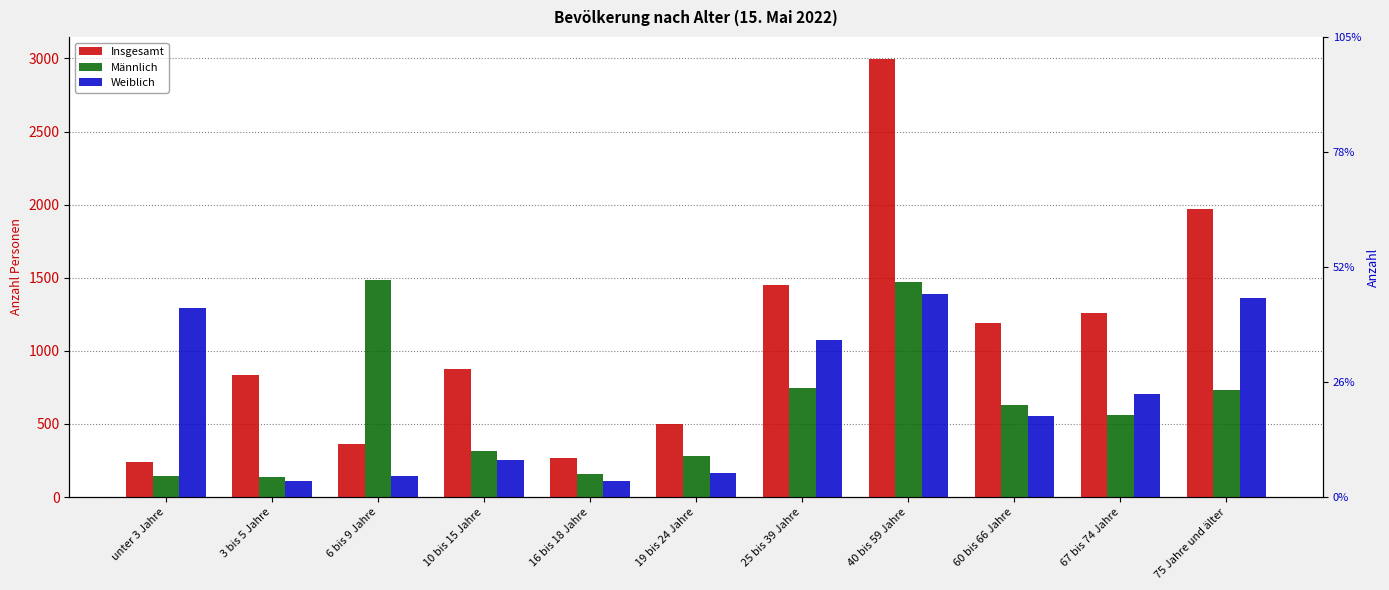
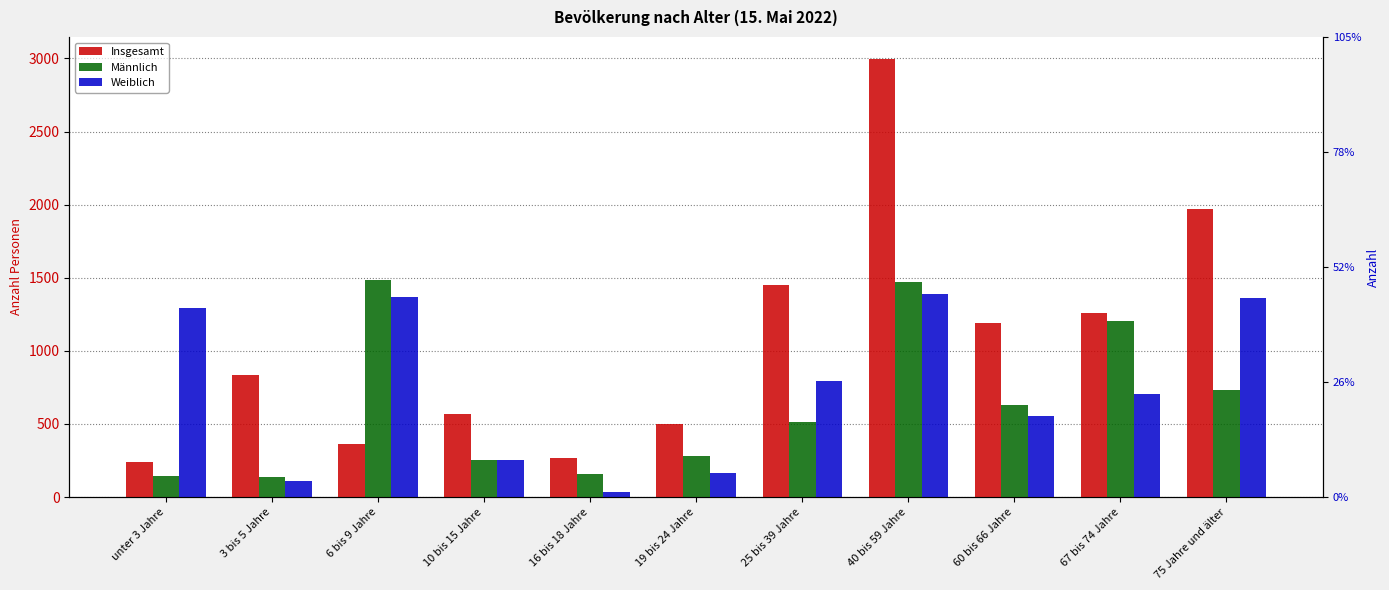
Weiblich, 6 bis 9 Jahre: 150 -> 1370
Insgesamt, 10 bis 15 Jahre: 880 -> 570
Männlich, 10 bis 15 Jahre: 320 -> 250
Weiblich, 16 bis 18 Jahre: 110 -> 30
Männlich, 25 bis 39 Jahre: 750 -> 510
Weiblich, 25 bis 39 Jahre: 1070 -> 790
Männlich, 67 bis 74 Jahre: 560 -> 1210
